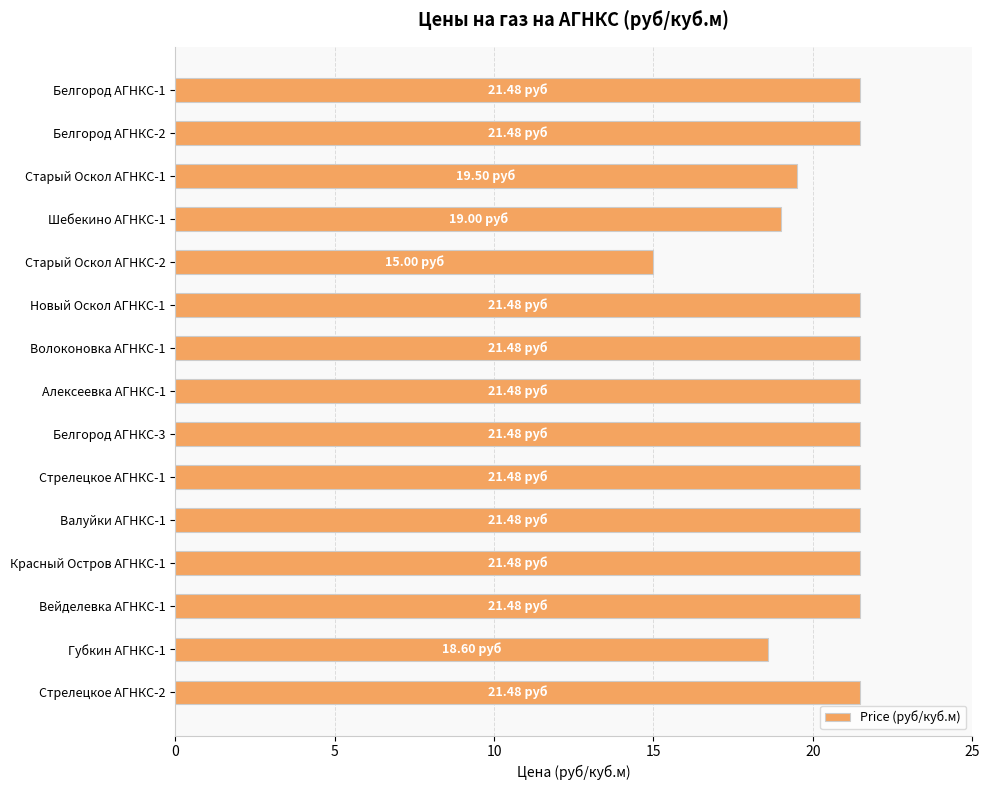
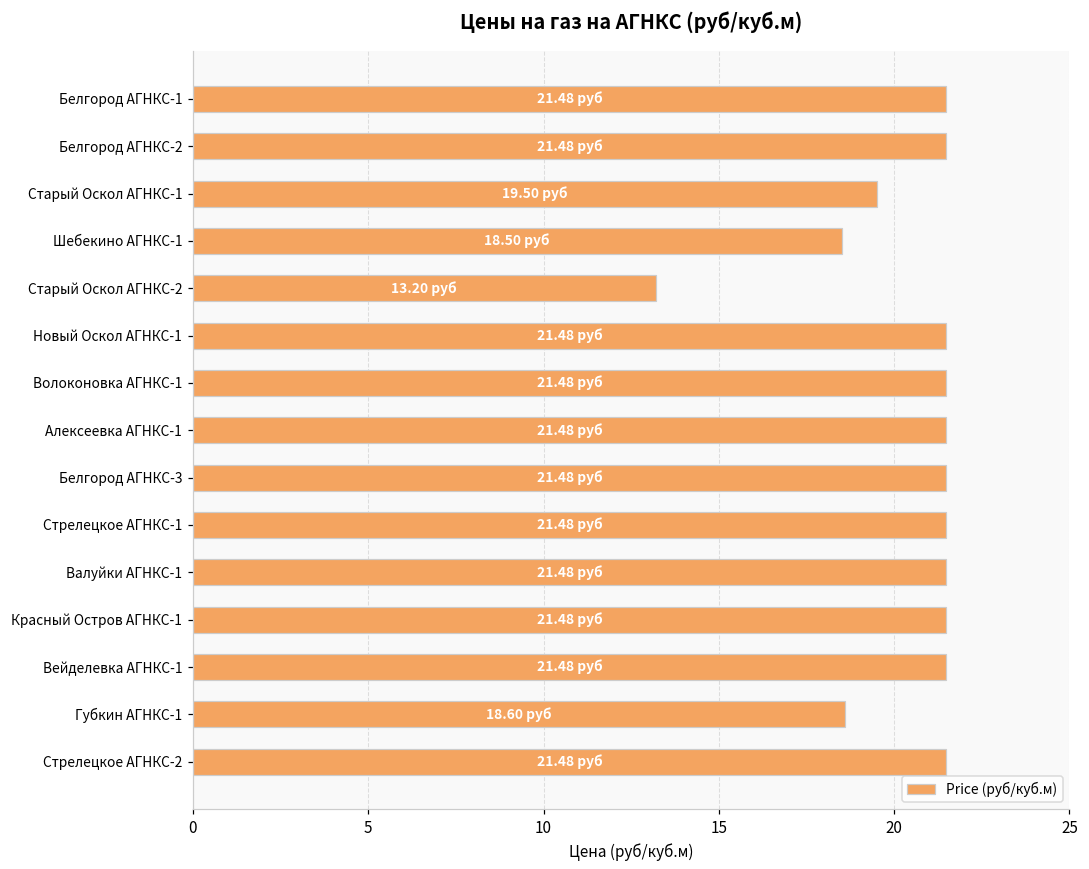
Шебекино АГНКС-1: 19.00 -> 18.50
Старый Оскол АГНКС-2: 15.00 -> 13.20
